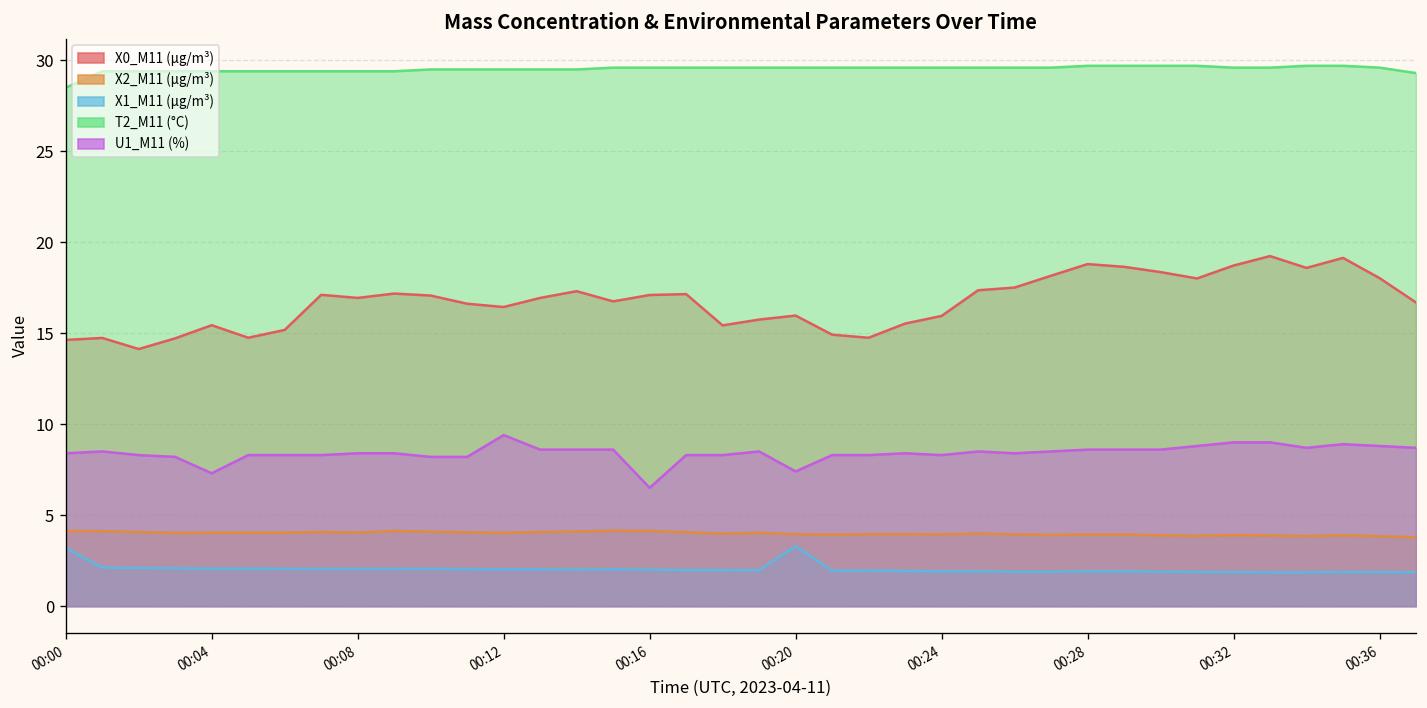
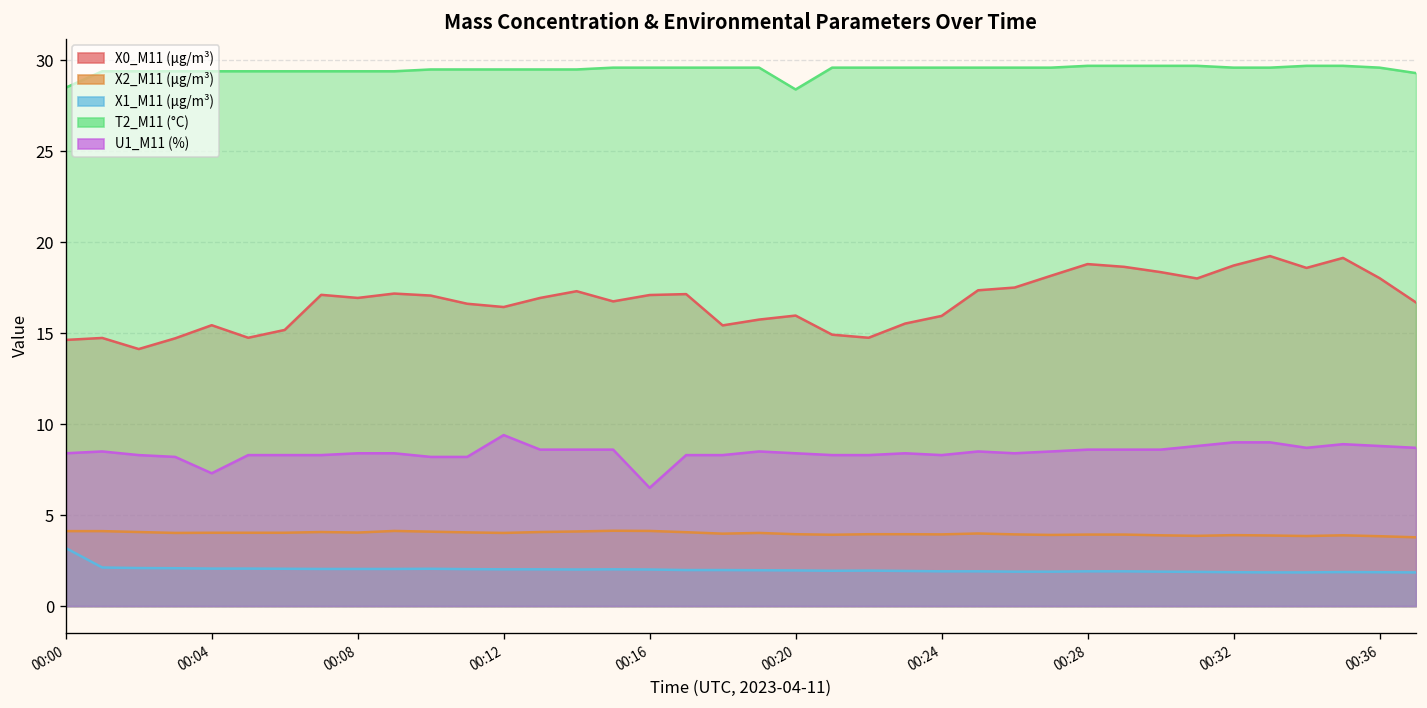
X1_M11 (μg/m³), 00:20: 3.3 -> 2.0
T2_M11 (°C), 00:20: 29.6 -> 28.4
U1_M11 (%), 00:20: 7.4 -> 8.4
